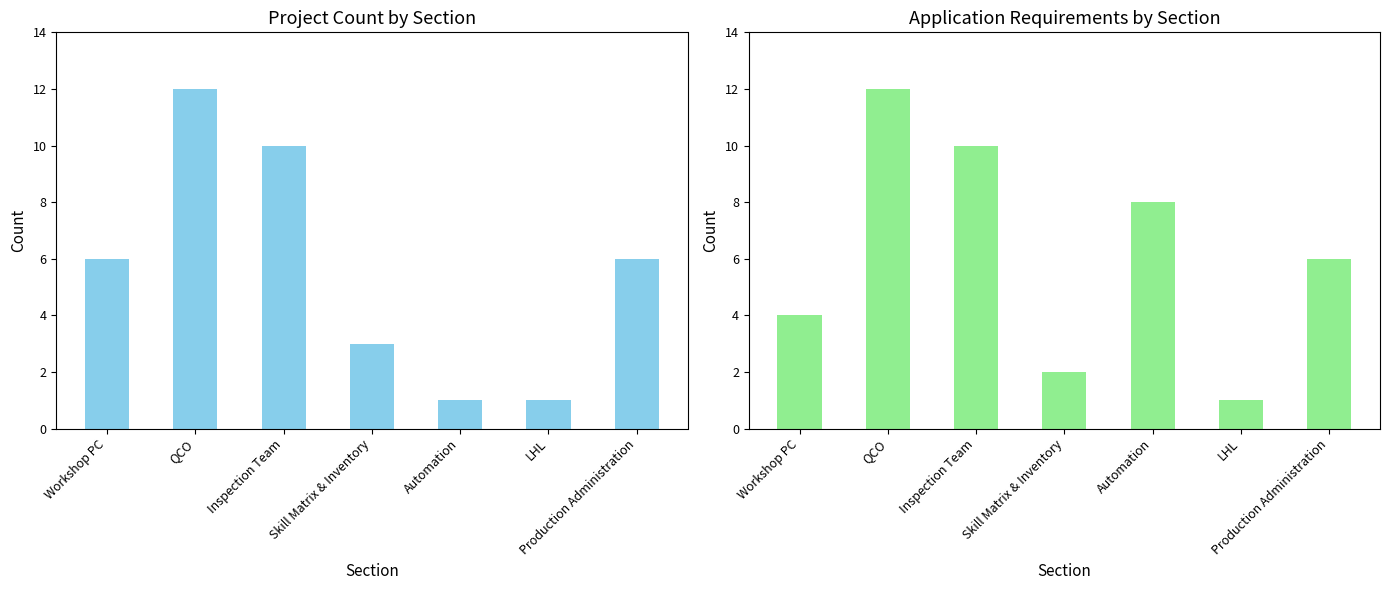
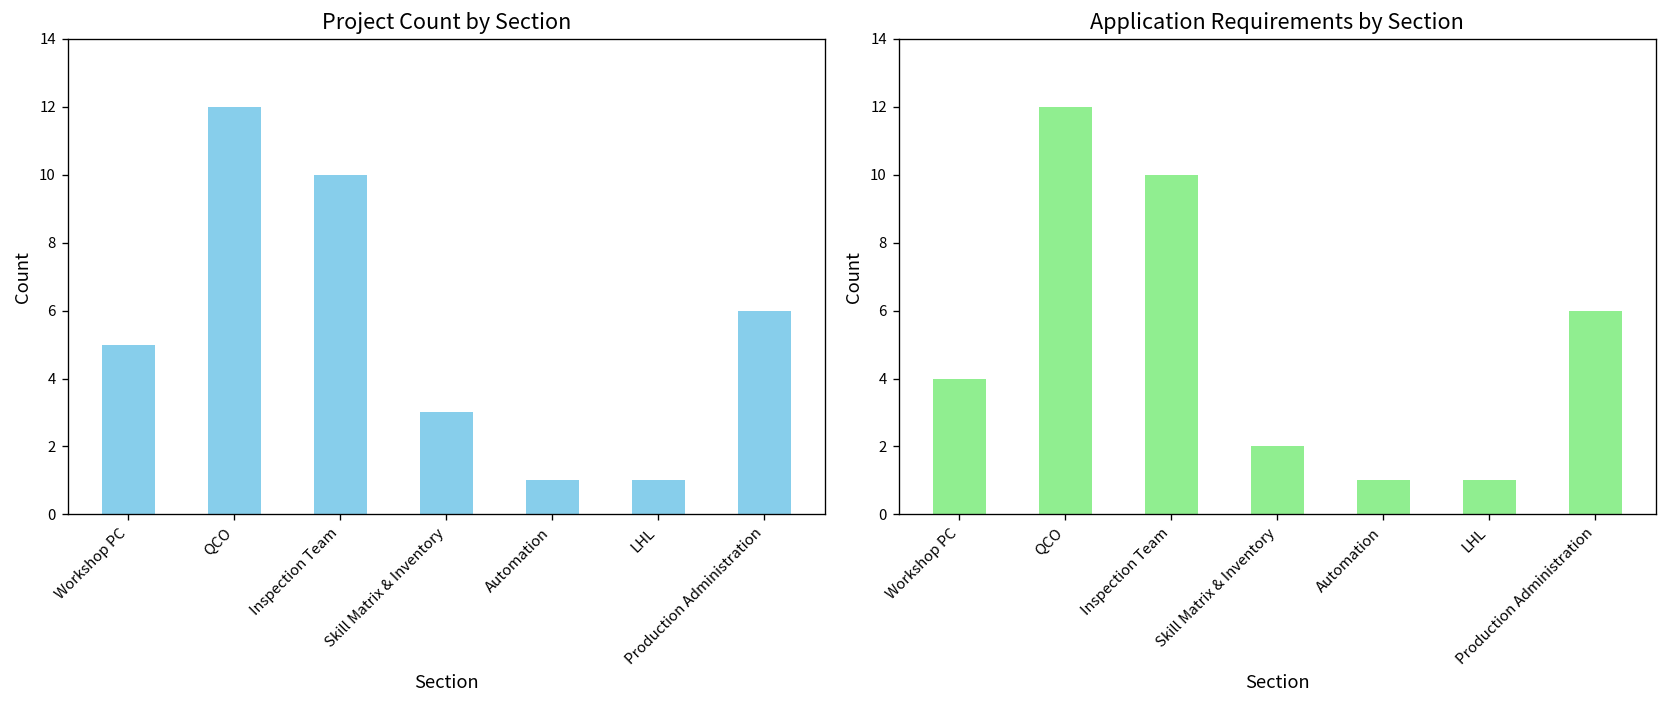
Project Count by Section, Workshop PC: 6 -> 5
Application Requirements by Section, Automation: 8 -> 1
